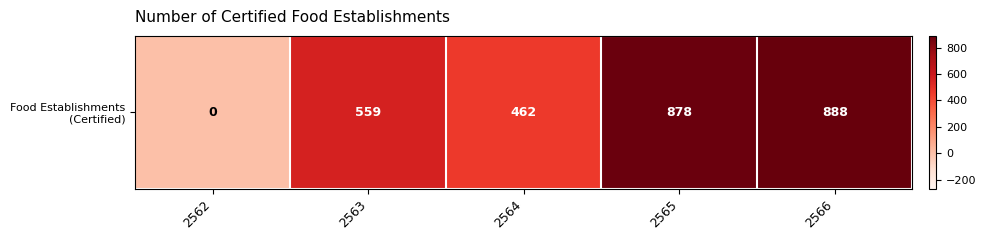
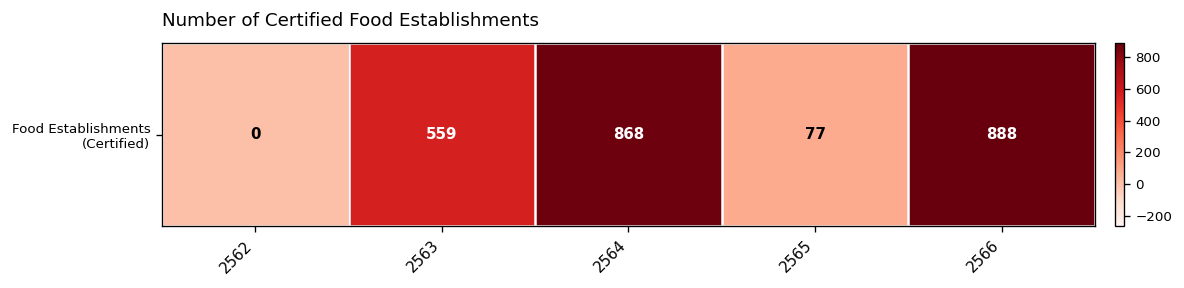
Food Establishments (Certified), 2564: 462 -> 868
Food Establishments (Certified), 2565: 878 -> 77
